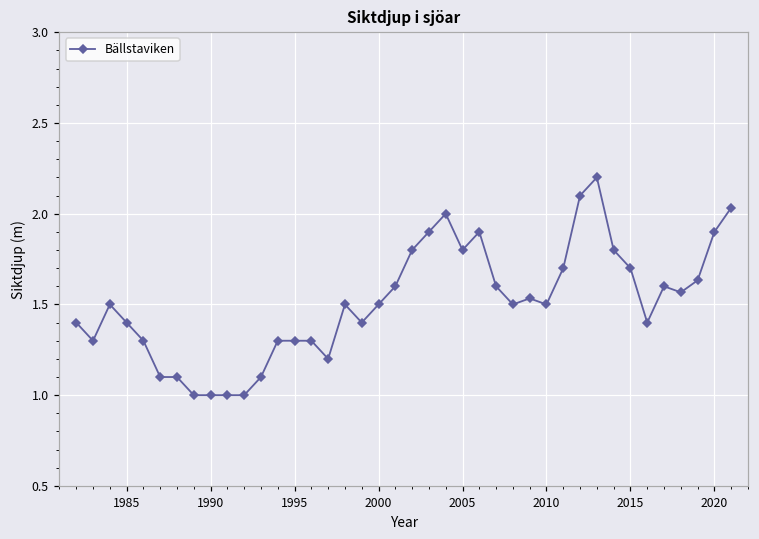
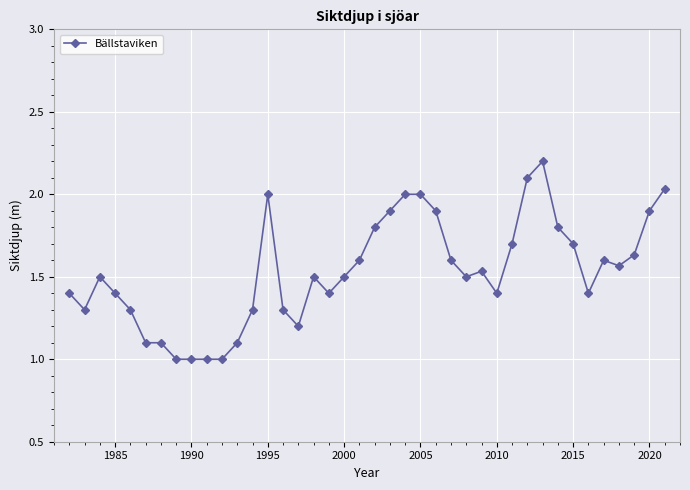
1995: 1.3 -> 2.0
2005: 1.8 -> 2.0
2010: 1.5 -> 1.4
